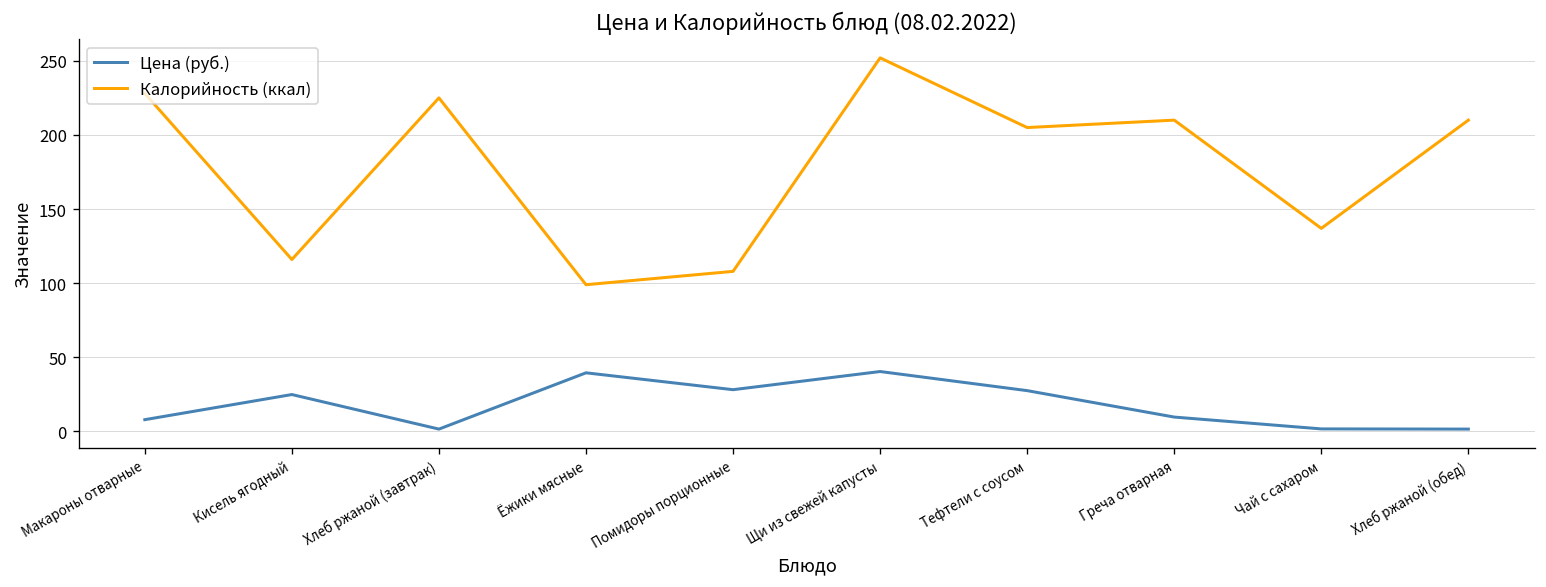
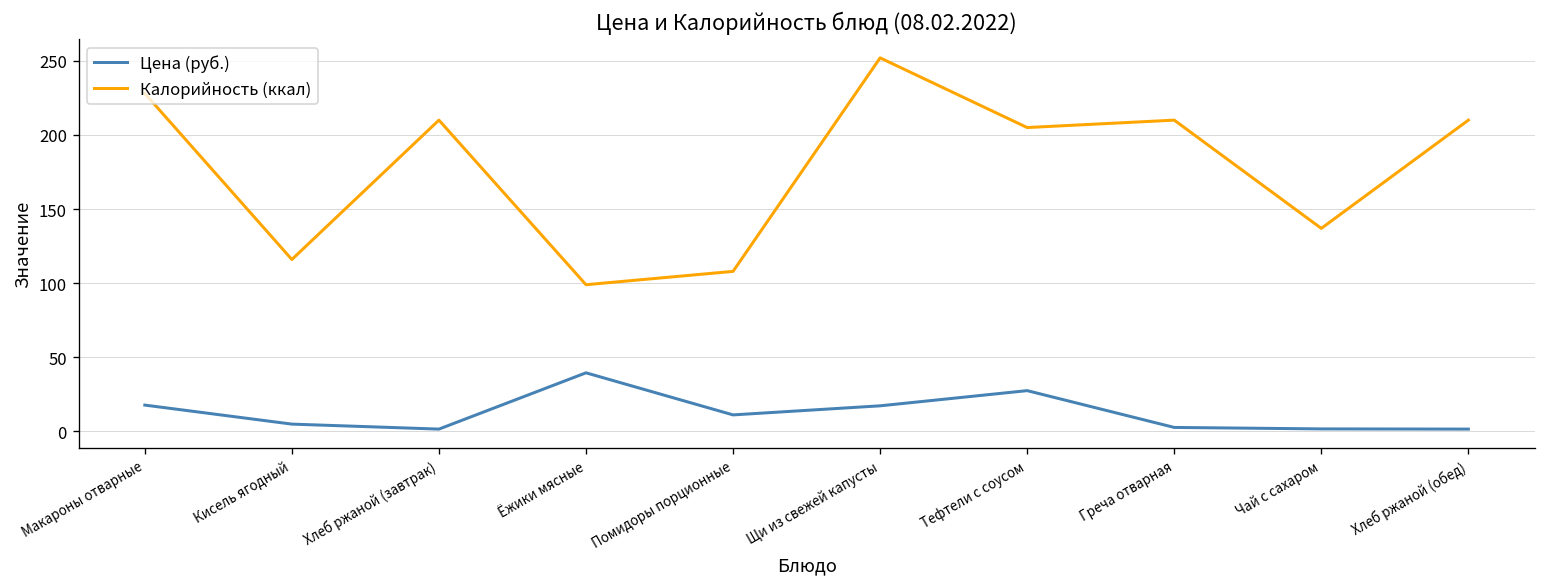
Цена (руб.), Макароны отварные: 8 -> 18
Цена (руб.), Кисель ягодный: 25 -> 5
Калорийность (ккал), Хлеб ржаной (завтрак): 225 -> 210
Цена (руб.), Помидоры порционные: 28 -> 11
Цена (руб.), Щи из свежей капусты: 40 -> 17
Цена (руб.), Греча отварная: 10 -> 3
